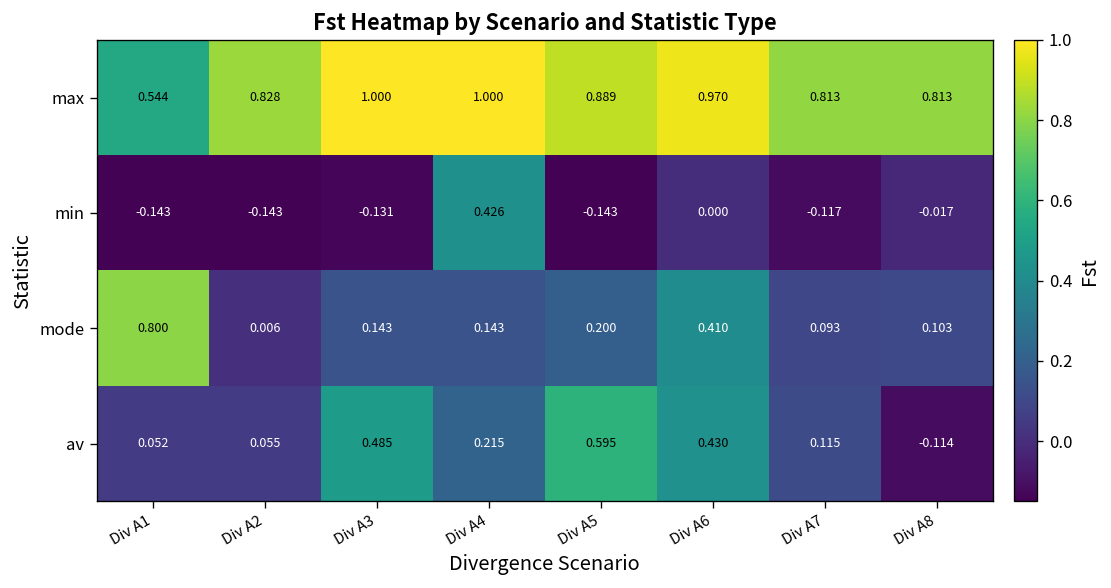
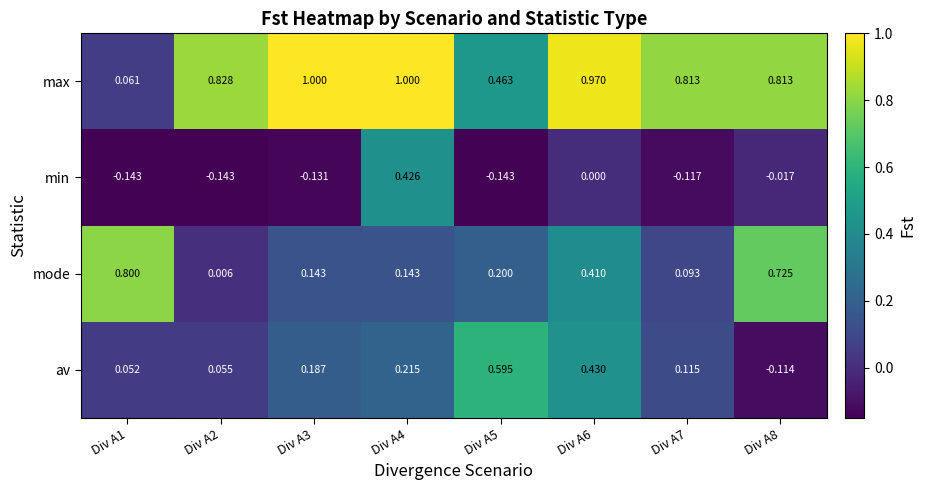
max, Div A1: 0.544 -> 0.061
max, Div A5: 0.889 -> 0.463
mode, Div A8: 0.103 -> 0.725
av, Div A3: 0.485 -> 0.187
